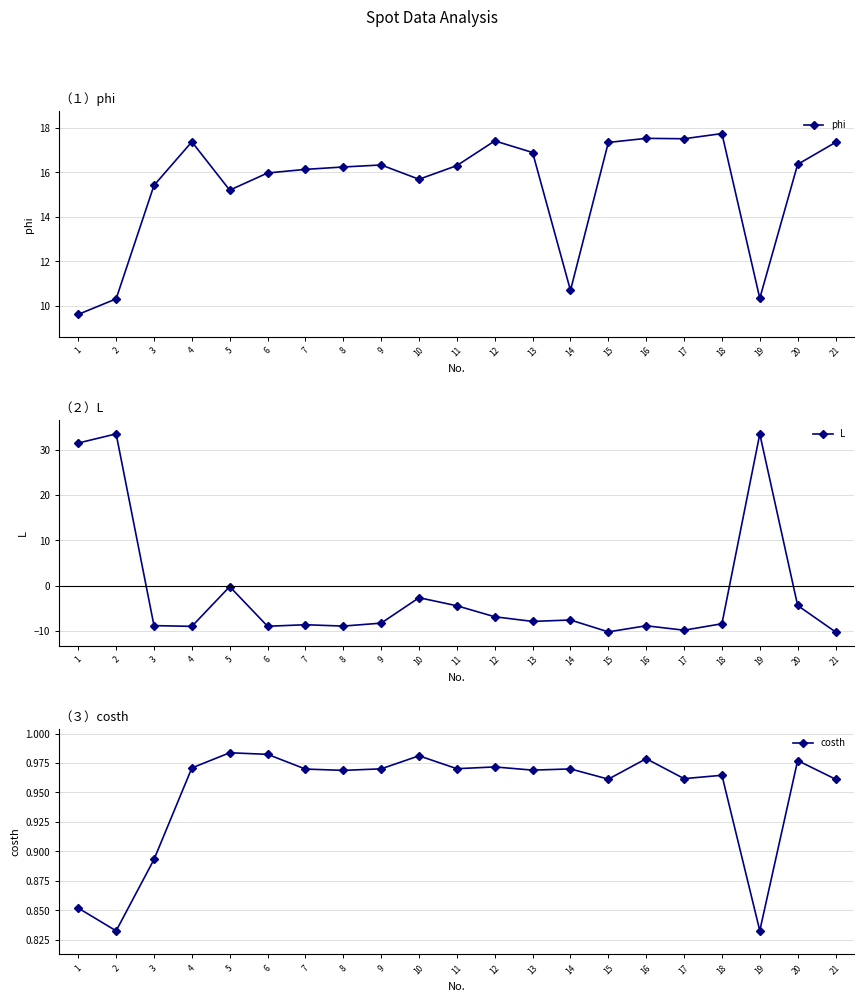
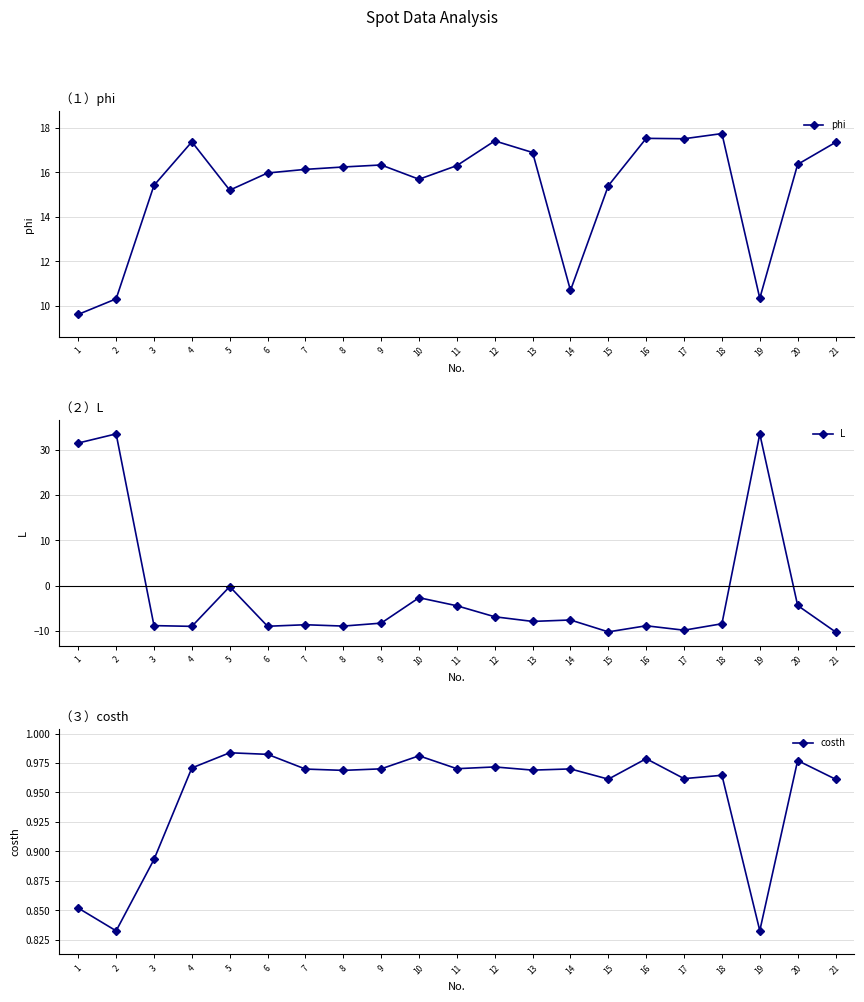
（１）phi, 15: 17.4 -> 15.4
